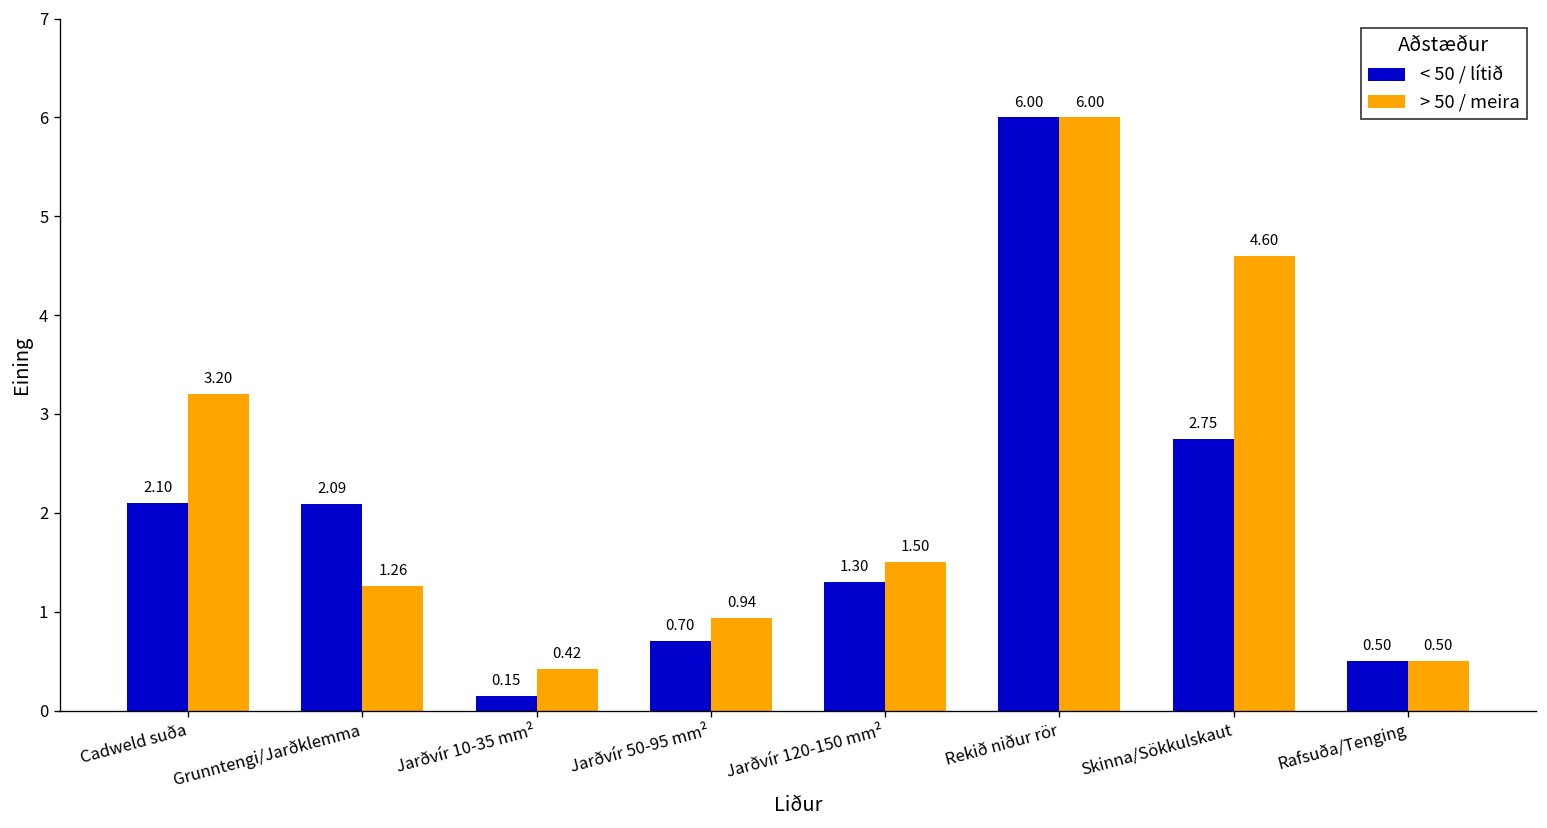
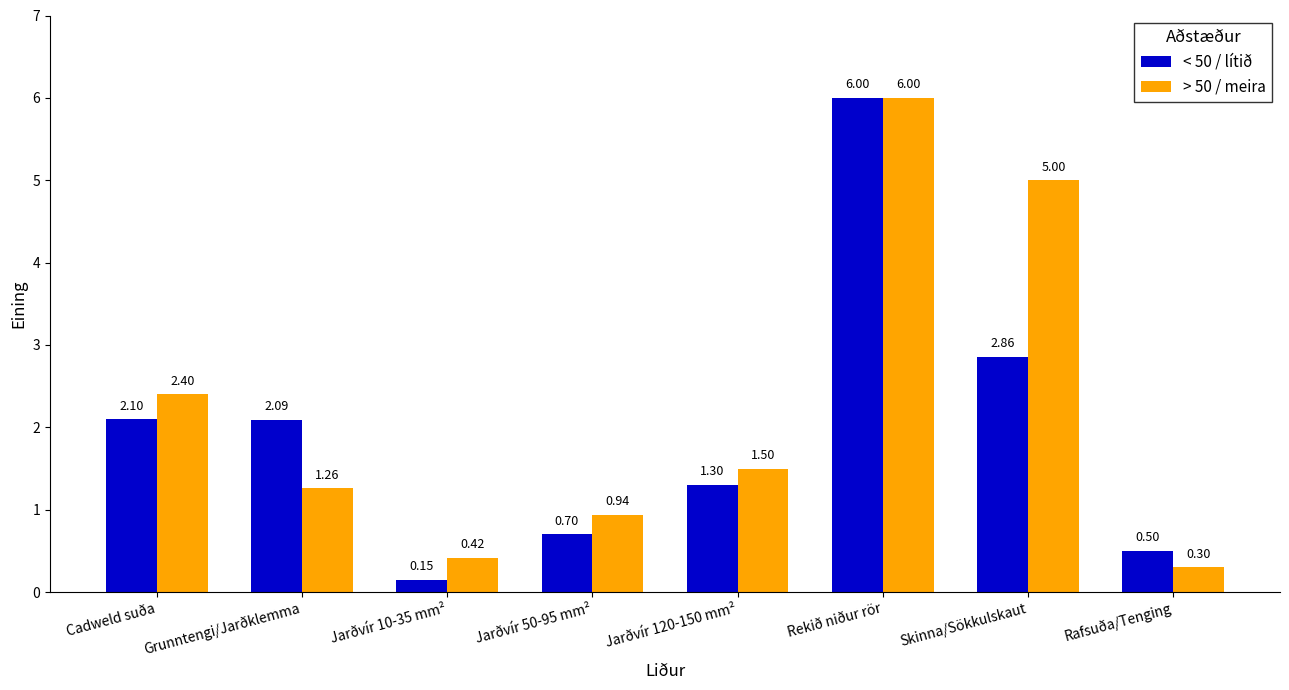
> 50 / meira, Cadweld suða: 3.20 -> 2.40
< 50 / lítið, Skinna/Sökkulskaut: 2.75 -> 2.86
> 50 / meira, Skinna/Sökkulskaut: 4.60 -> 5.00
> 50 / meira, Rafsuða/Tenging: 0.50 -> 0.30
